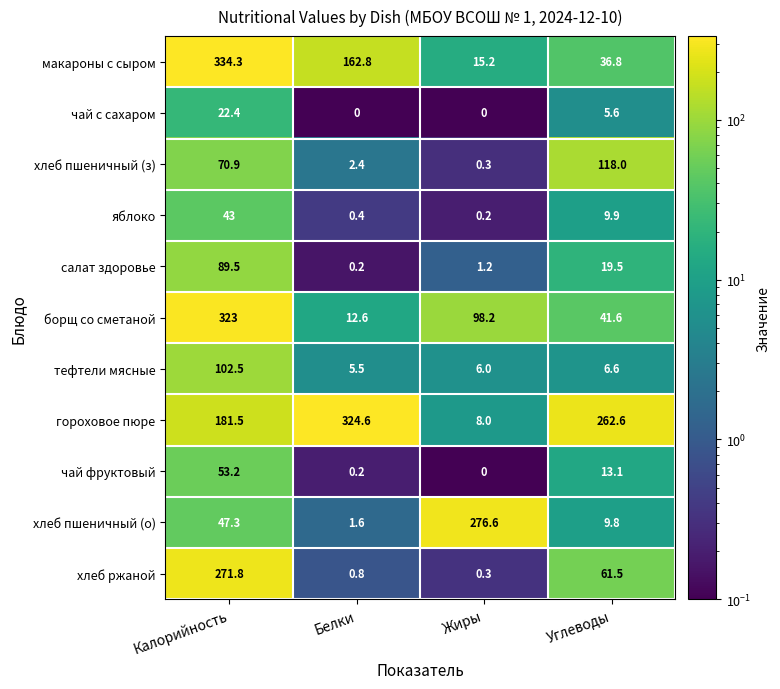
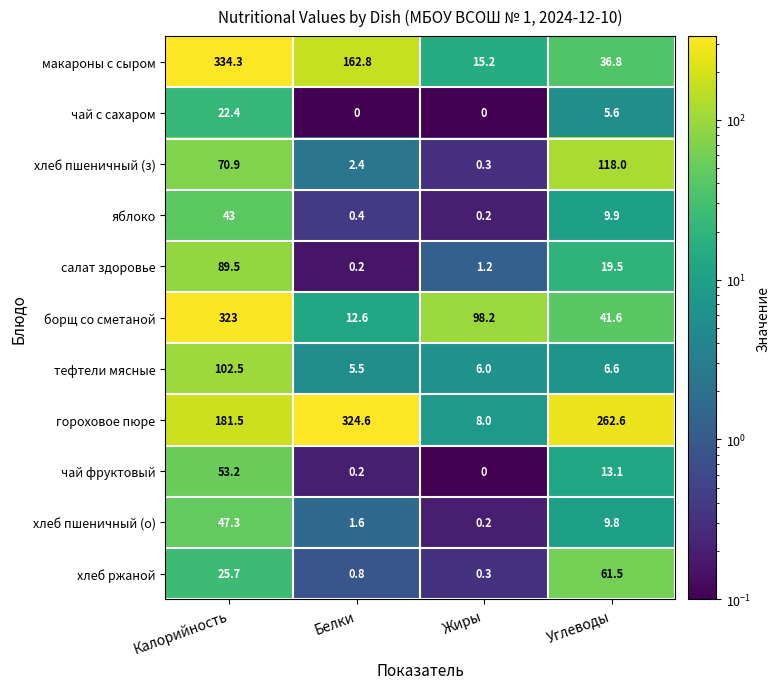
хлеб пшеничный (о), Жиры: 276.6 -> 0.2
хлеб ржаной, Калорийность: 271.8 -> 25.7
